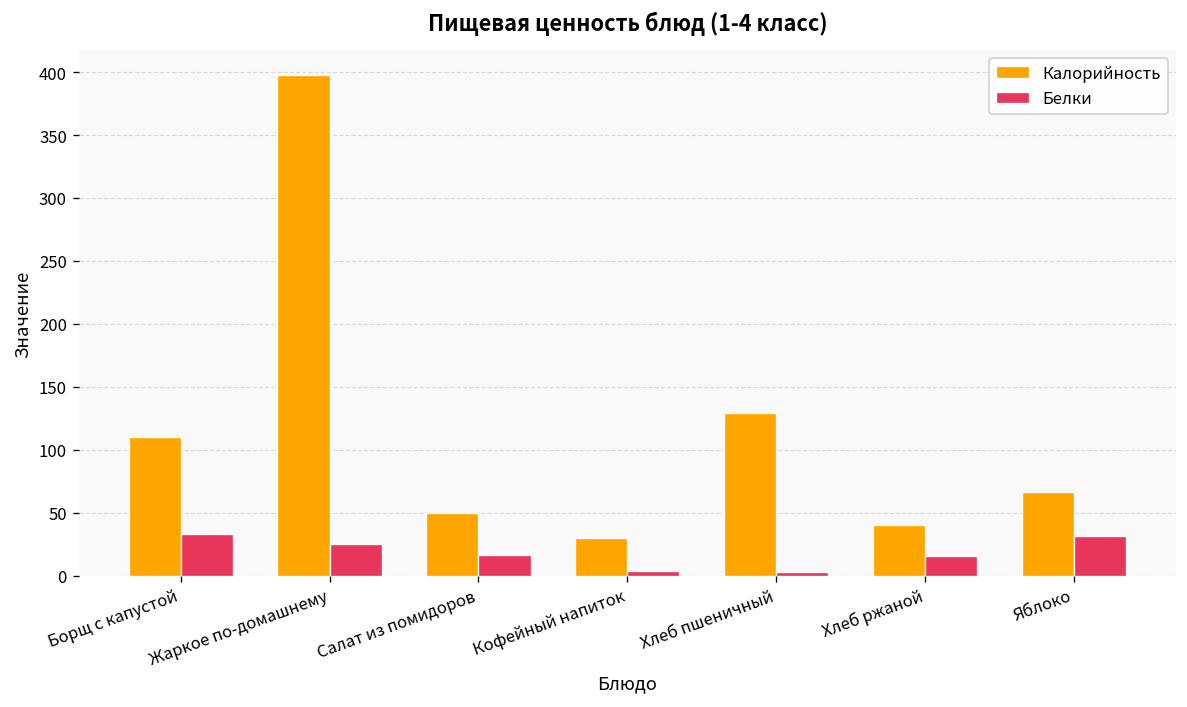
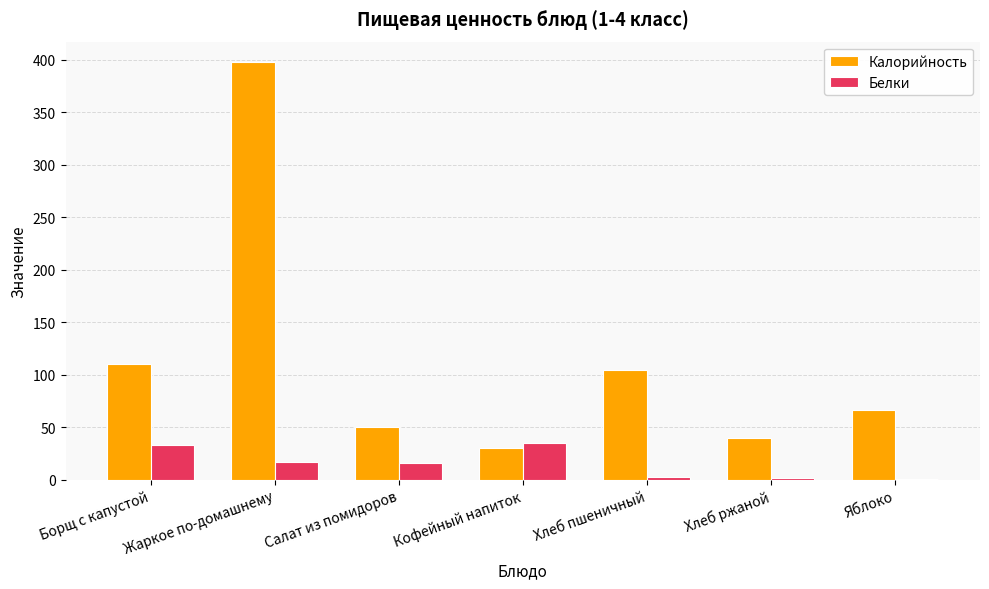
Белки, Жаркое по-домашнему: 25 -> 17
Белки, Кофейный напиток: 4 -> 35
Калорийность, Хлеб пшеничный: 129 -> 105
Белки, Хлеб ржаной: 16 -> 2
Белки, Яблоко: 31 -> 1
